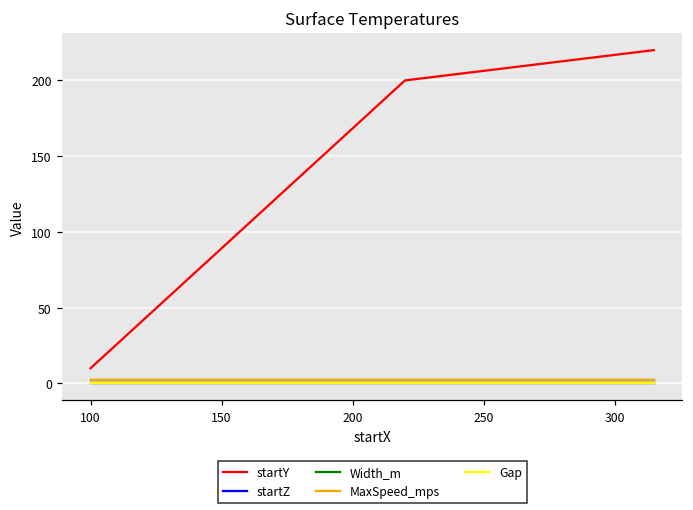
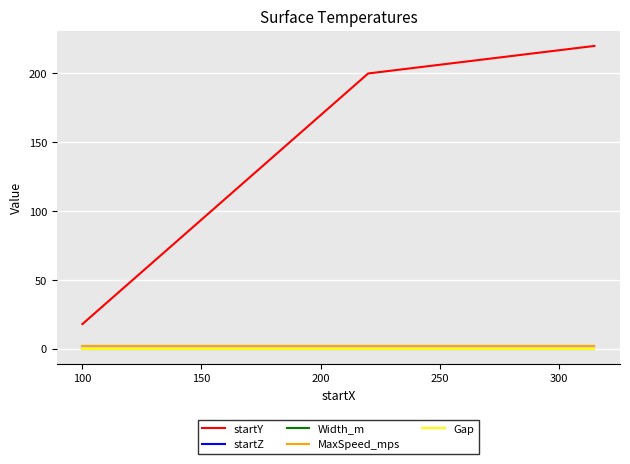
startY, 100: 10 -> 18
